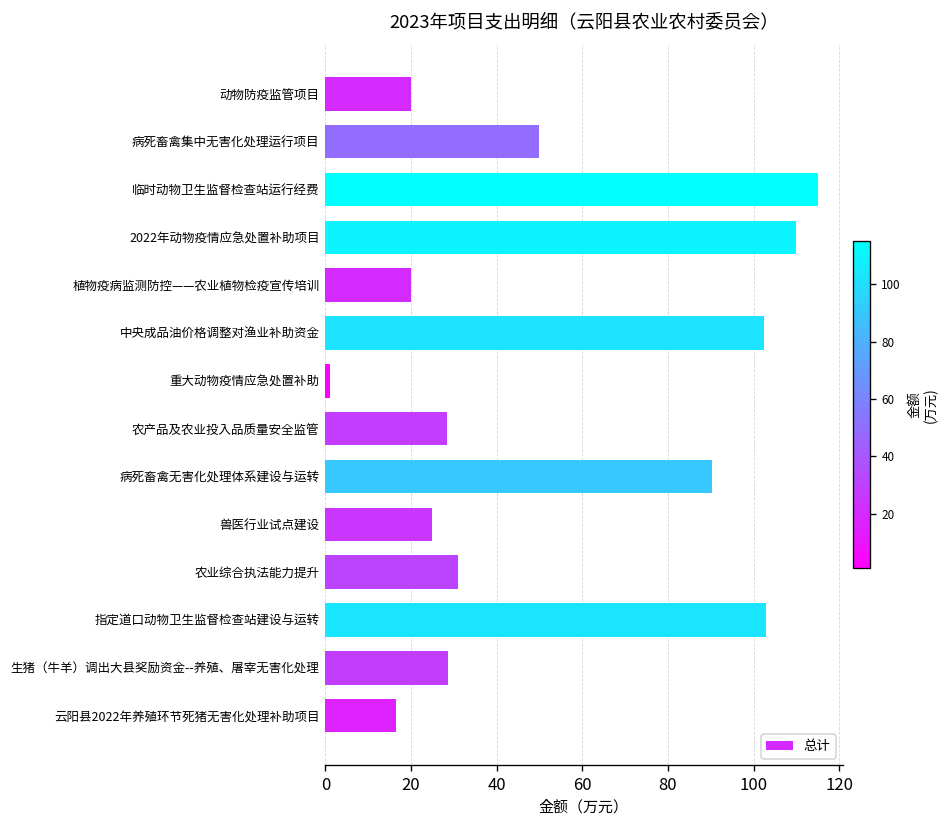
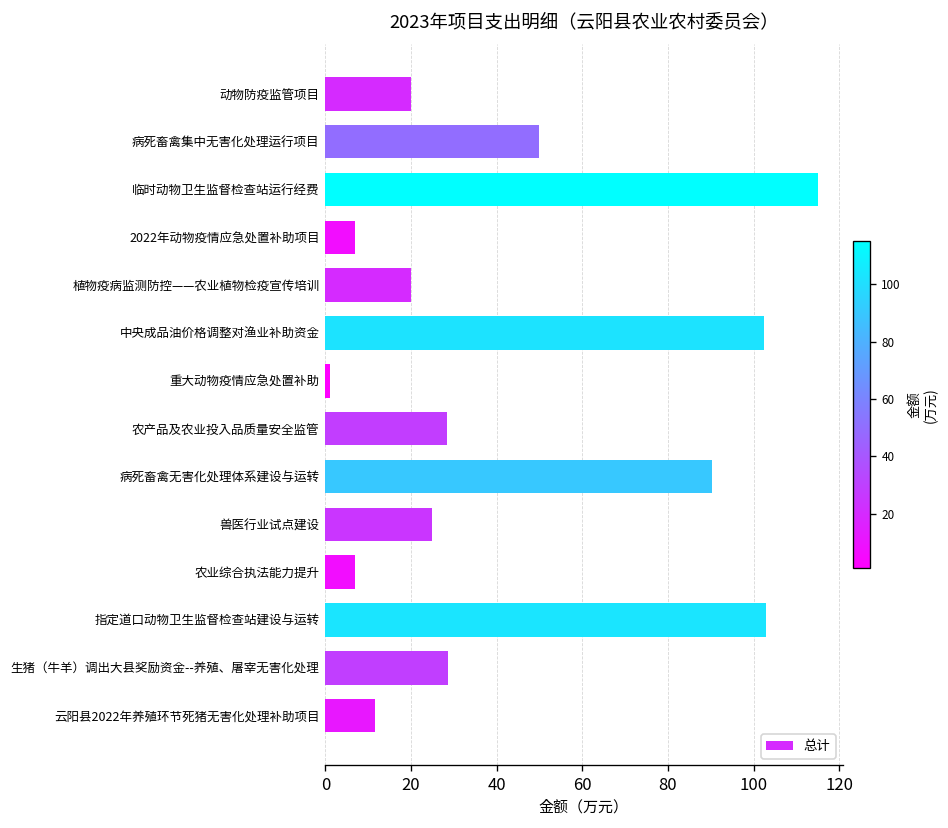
2022年动物疫情应急处置补助项目: 110 -> 7
农业综合执法能力提升: 31 -> 7
云阳县2022年养殖环节死猪无害化处理补助项目: 17 -> 12
